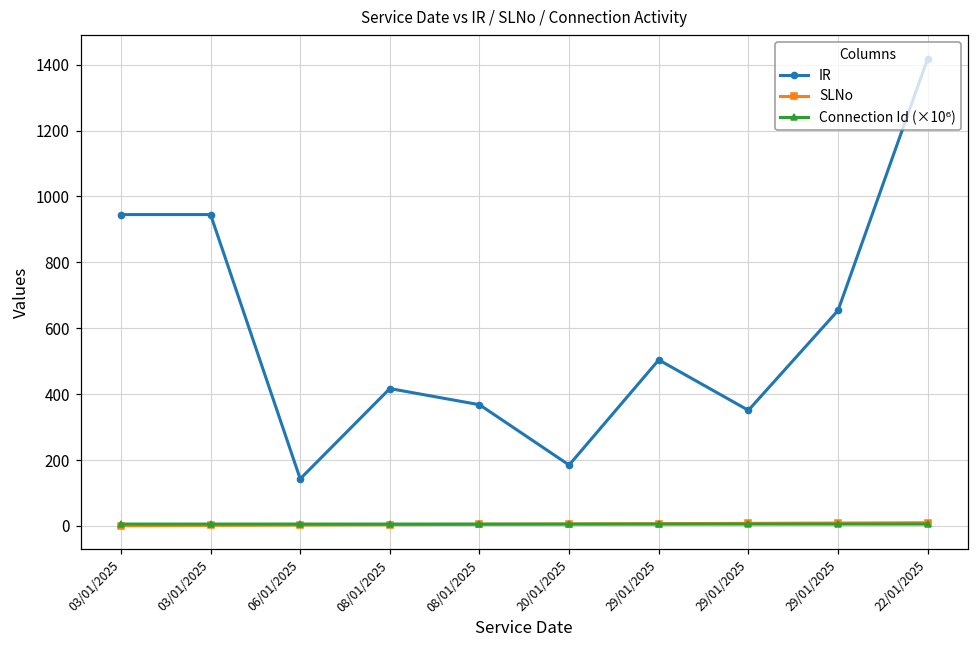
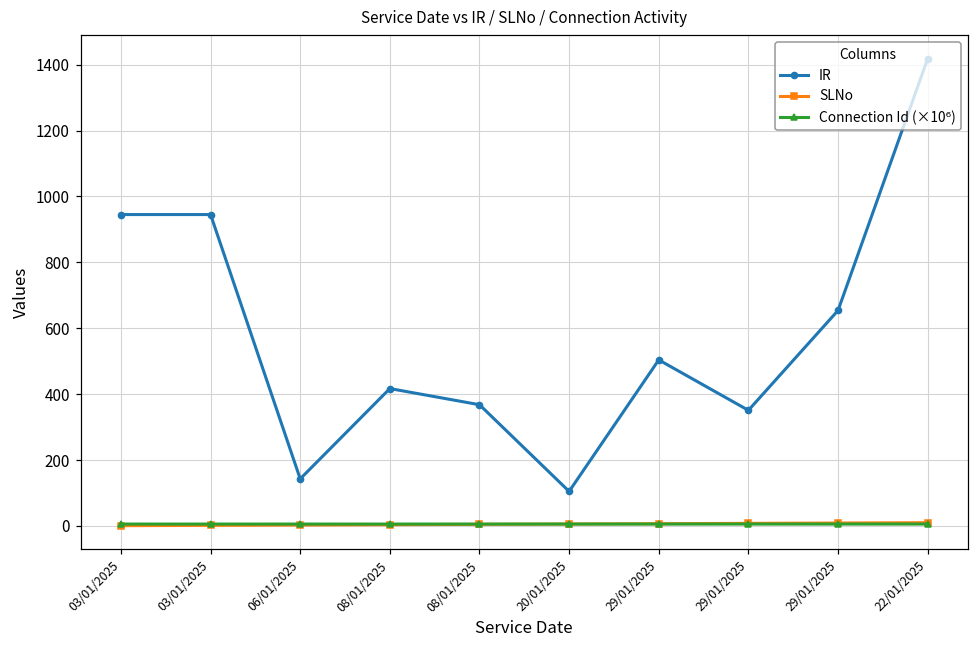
IR, 20/01/2025: 190 -> 110
